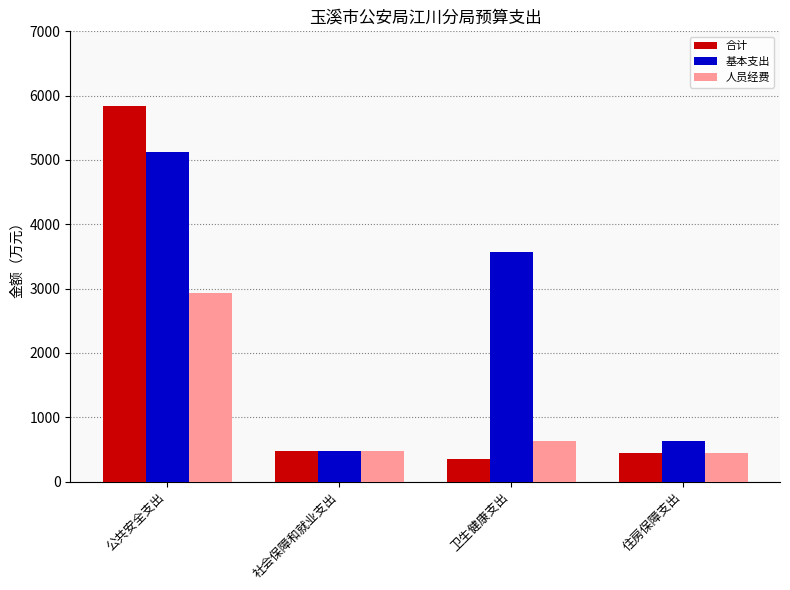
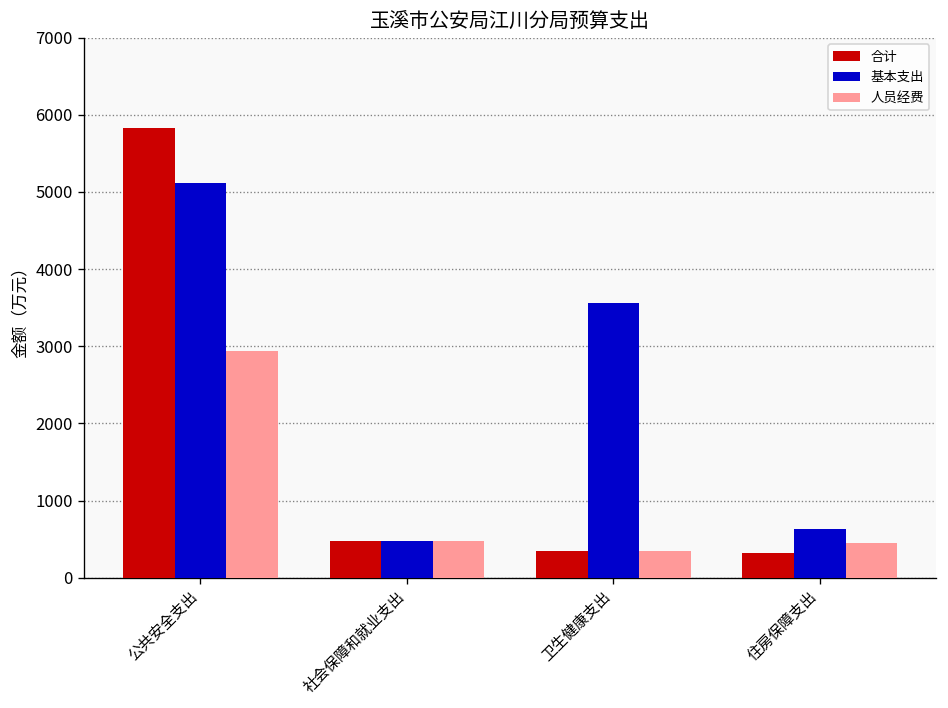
人员经费, 卫生健康支出: 600 -> 300
合计, 住房保障支出: 500 -> 300
